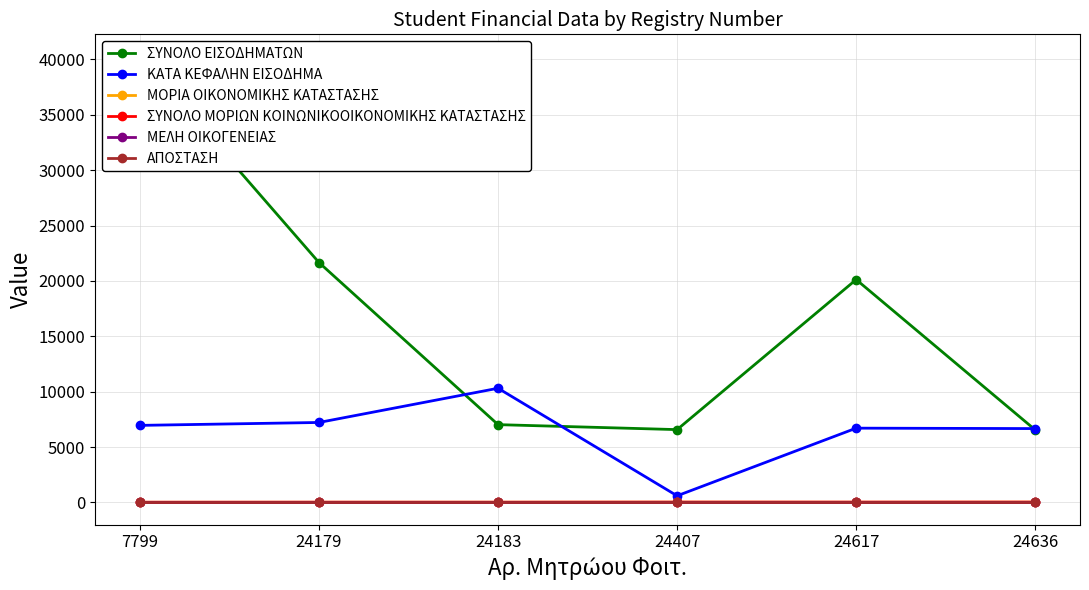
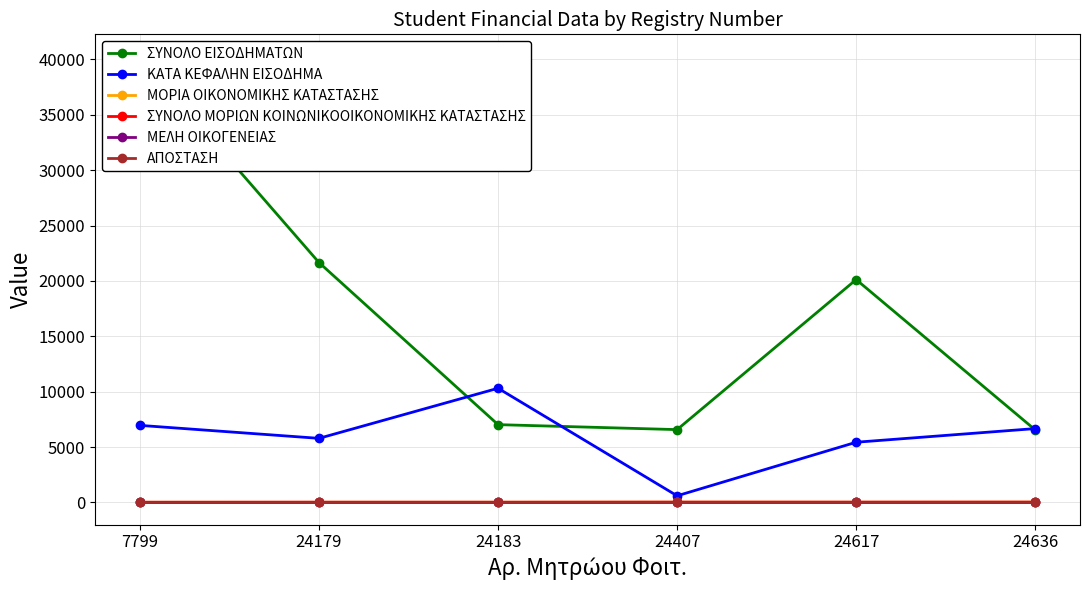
ΚΑΤΑ ΚΕΦΑΛΗΝ ΕΙΣΟΔΗΜΑ, 24179: 7200 -> 5800
ΚΑΤΑ ΚΕΦΑΛΗΝ ΕΙΣΟΔΗΜΑ, 24617: 6700 -> 5400
